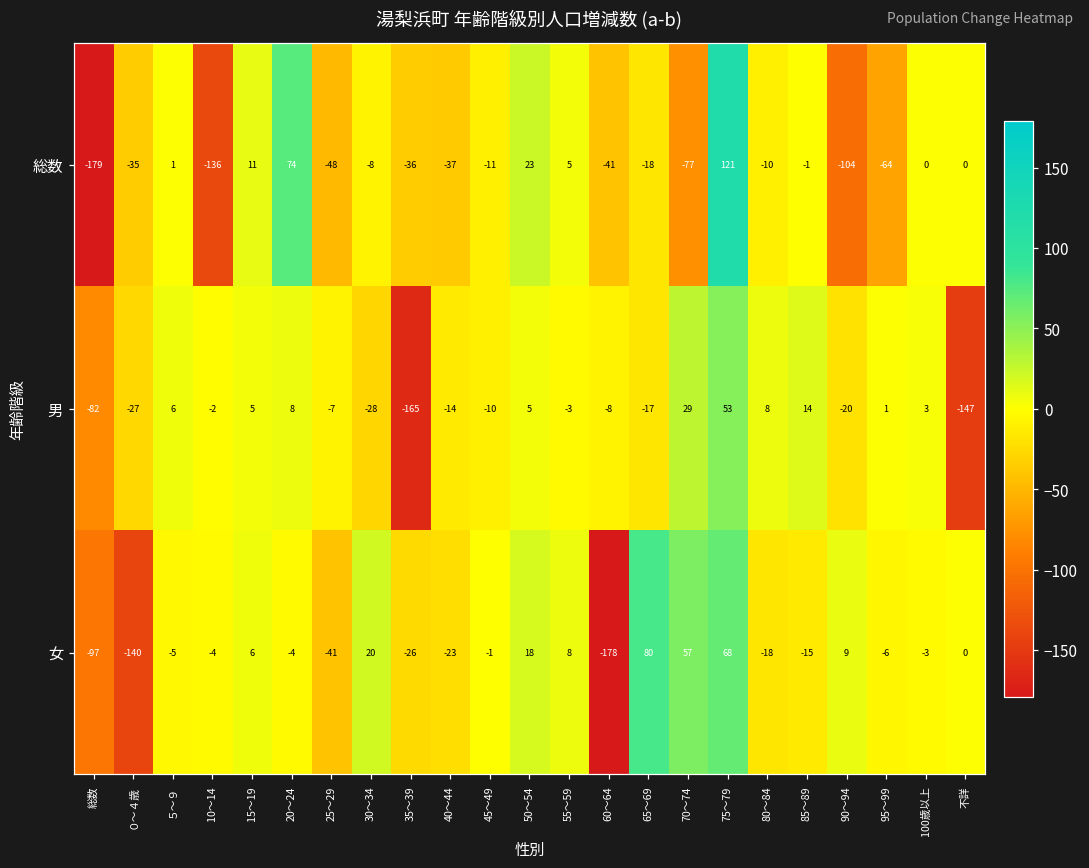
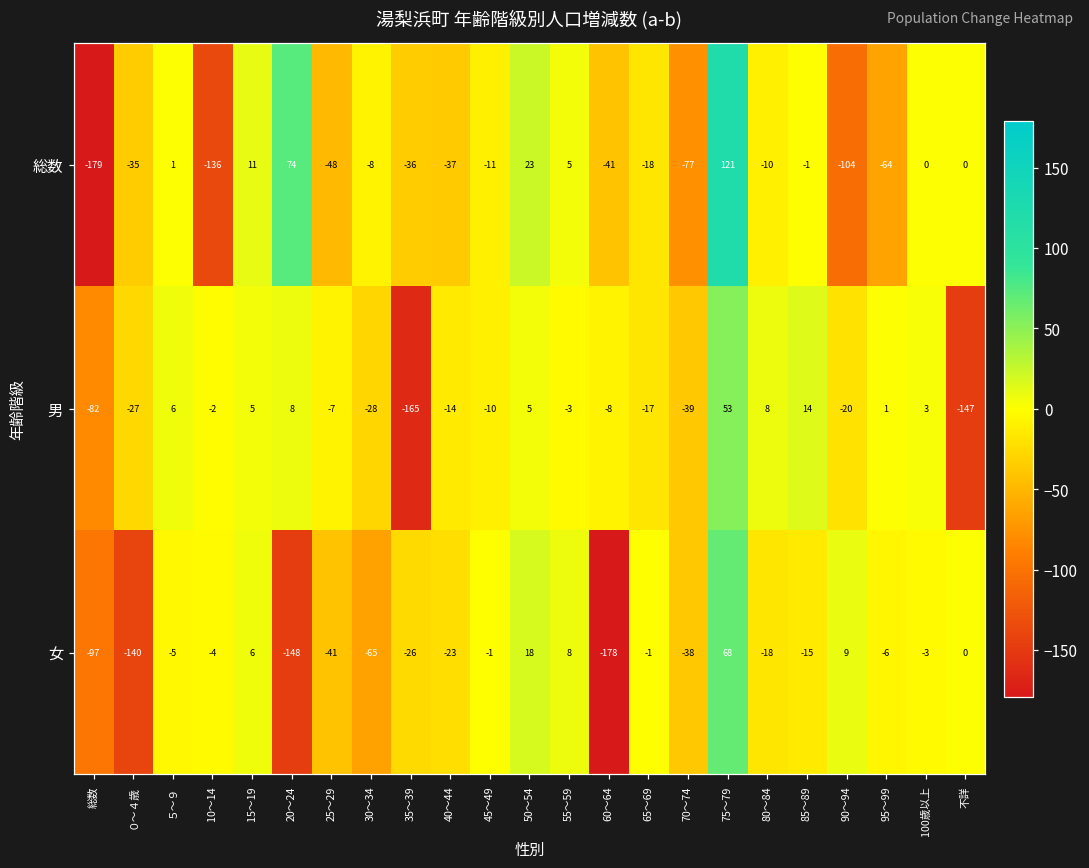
男, 70～74: 29 -> -39
女, 20～24: -4 -> -148
女, 30～34: 20 -> -65
女, 65～69: 80 -> -1
女, 70～74: 57 -> -38
